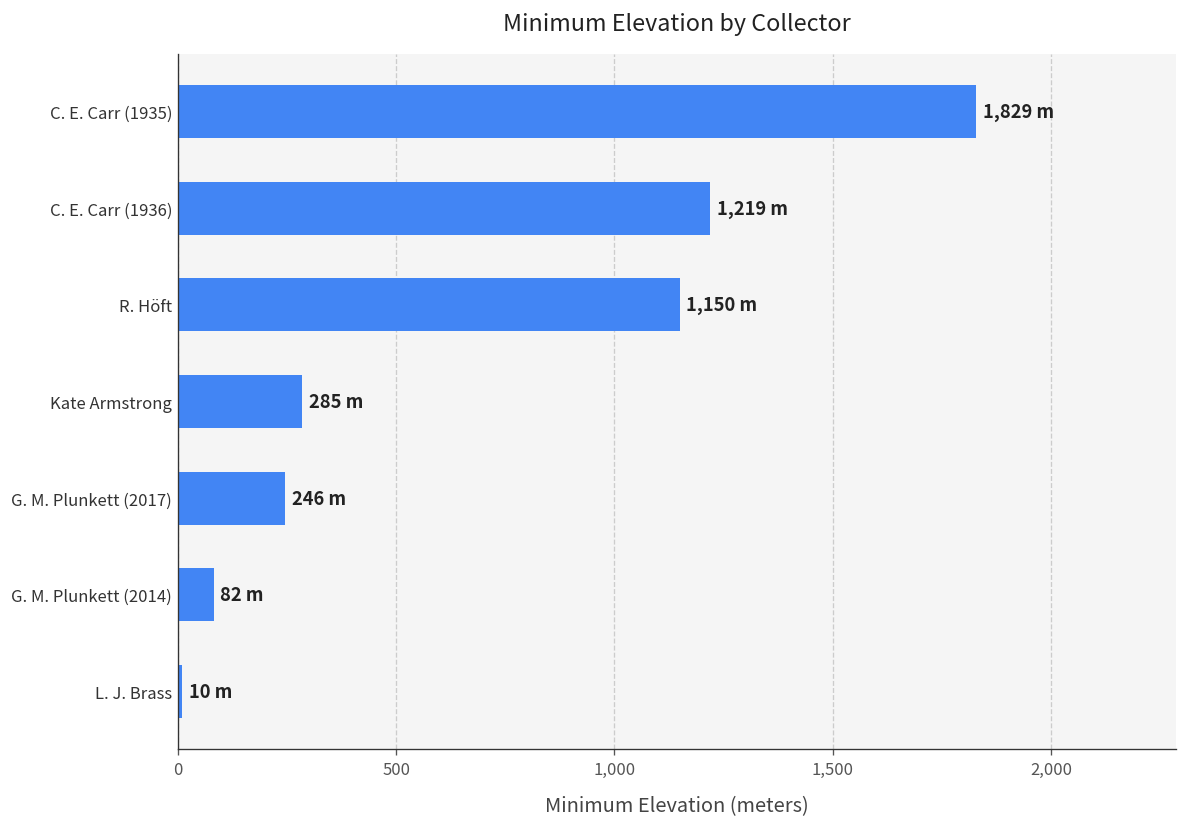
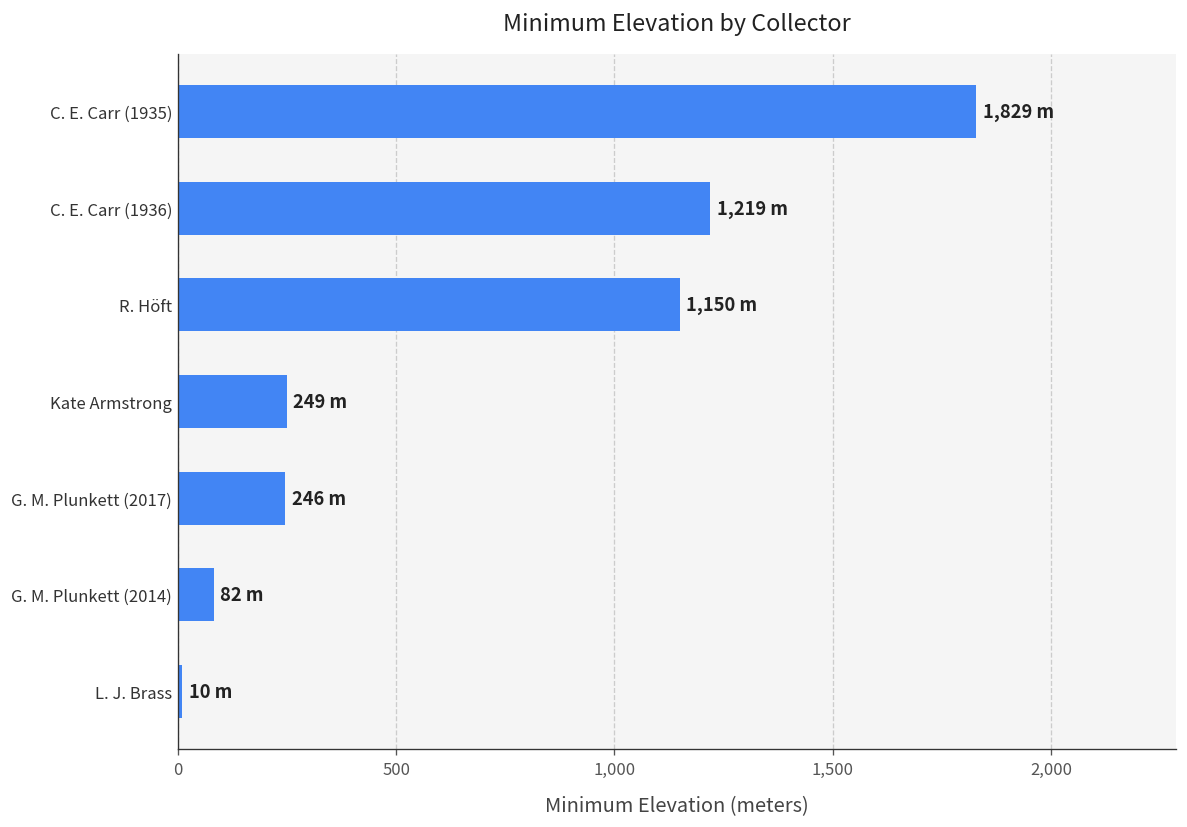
Kate Armstrong: 285 -> 249
